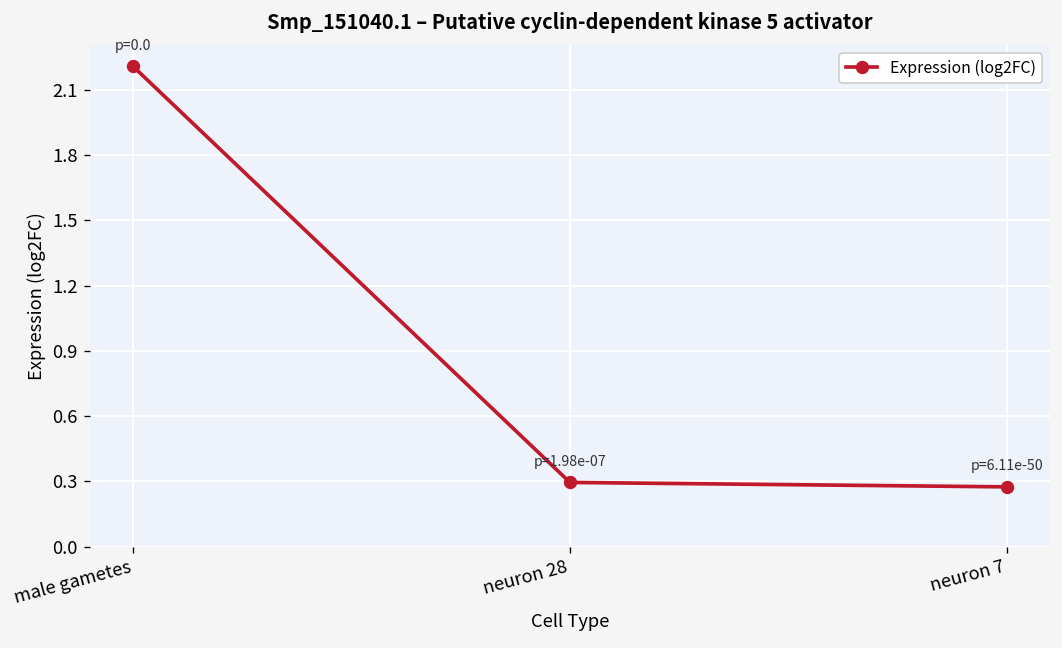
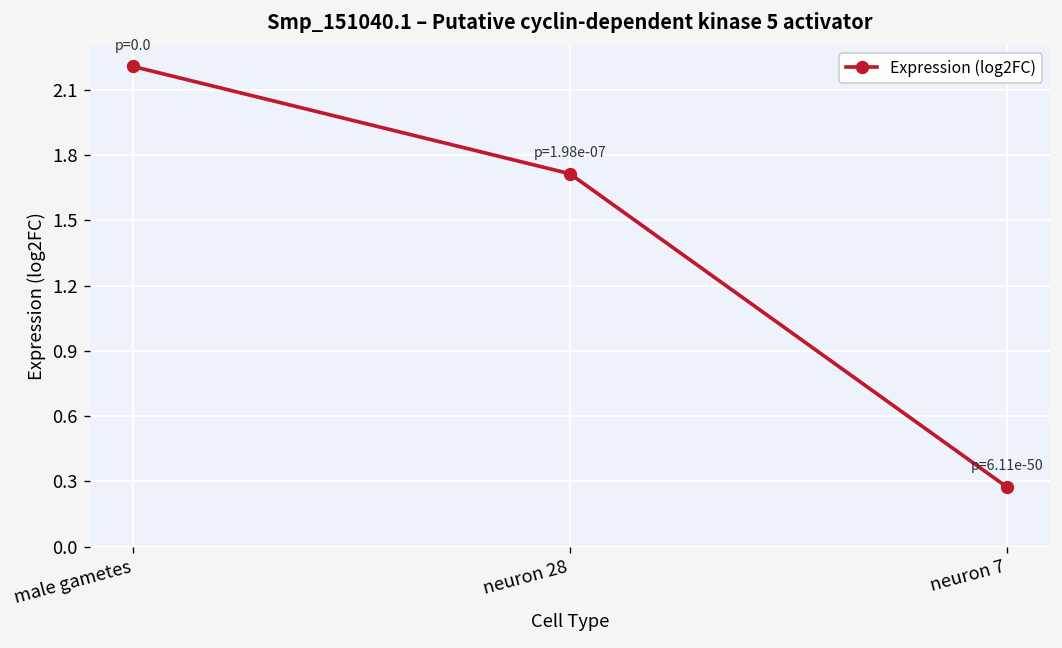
neuron 28: 0.29 -> 1.71
